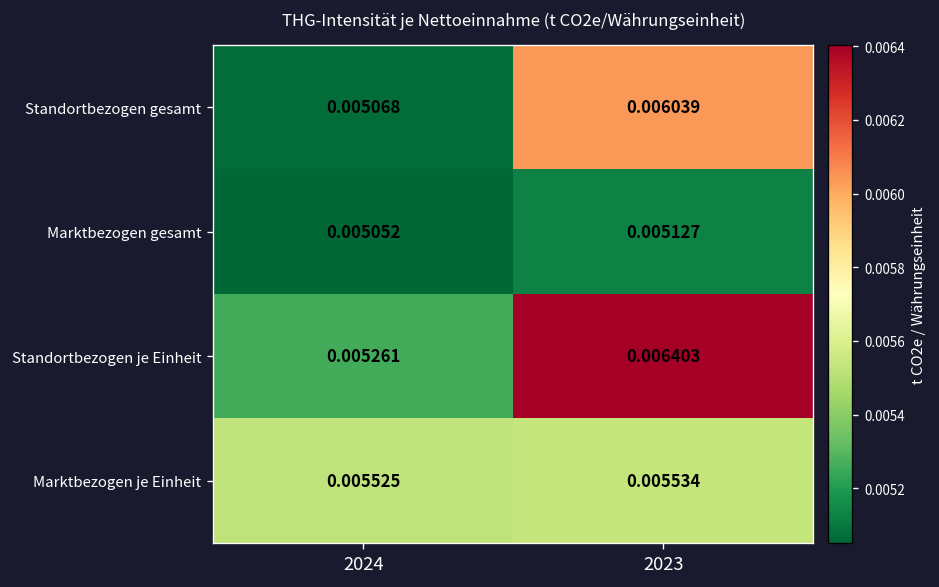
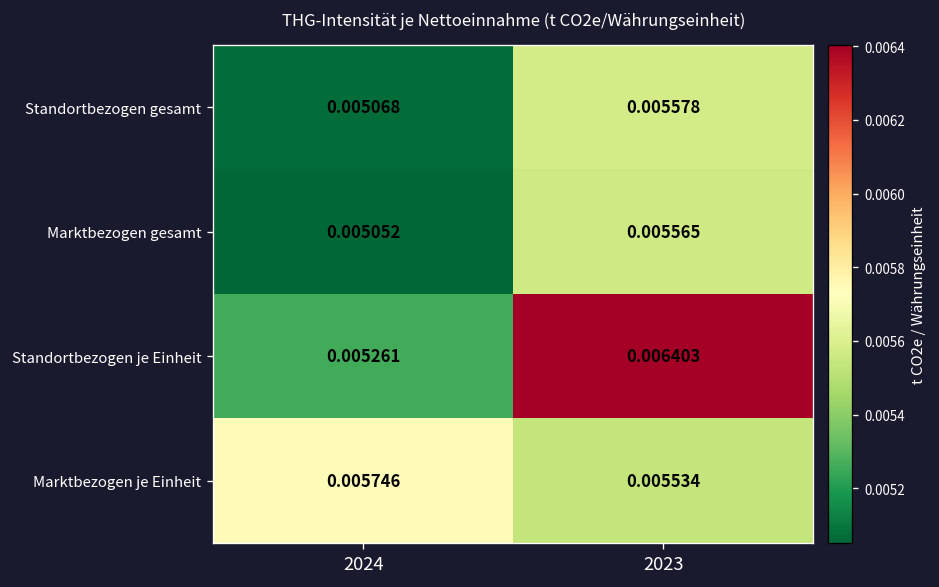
Standortbezogen gesamt, 2023: 0.006039 -> 0.005578
Marktbezogen gesamt, 2023: 0.005127 -> 0.005565
Marktbezogen je Einheit, 2024: 0.005525 -> 0.005746
